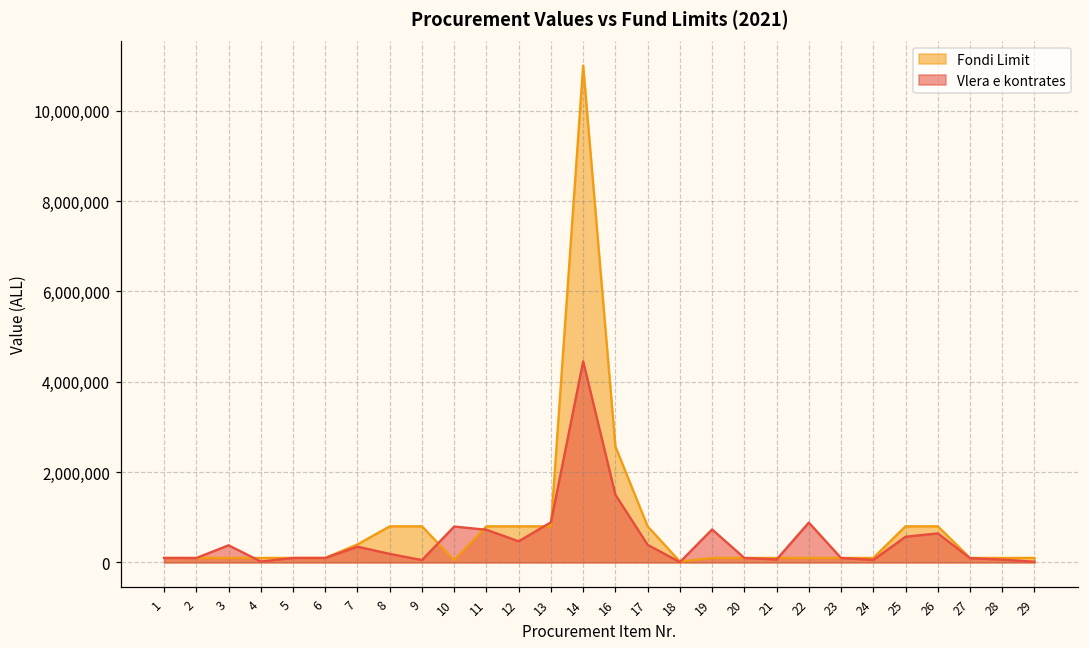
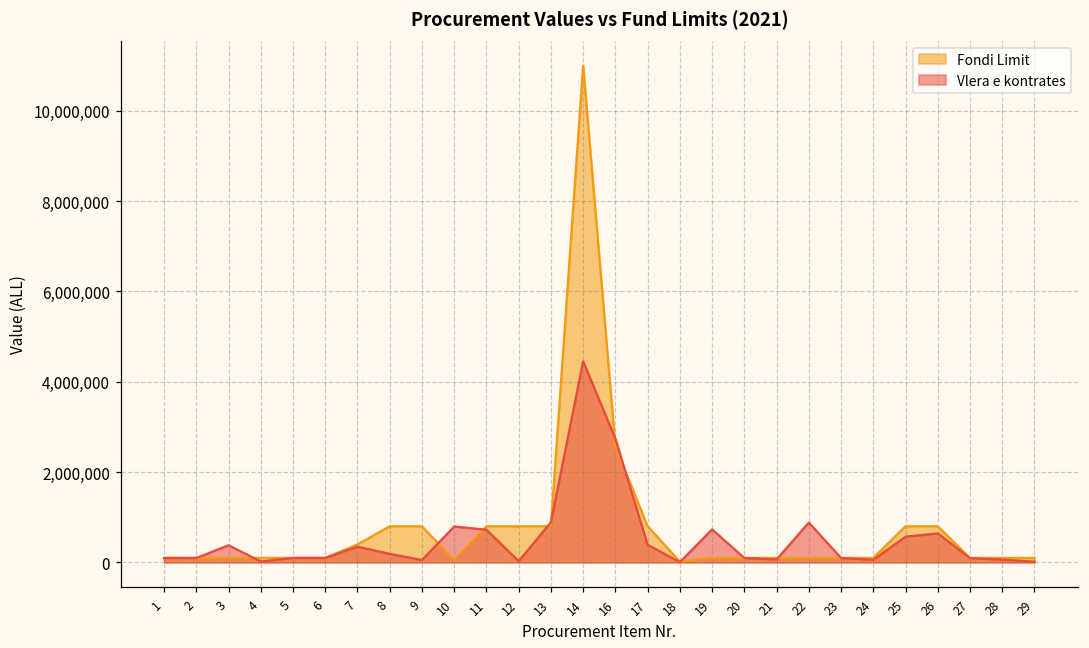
Vlera e kontrates, 12: 500,000 -> 0
Vlera e kontrates, 16: 1,500,000 -> 2,700,000
